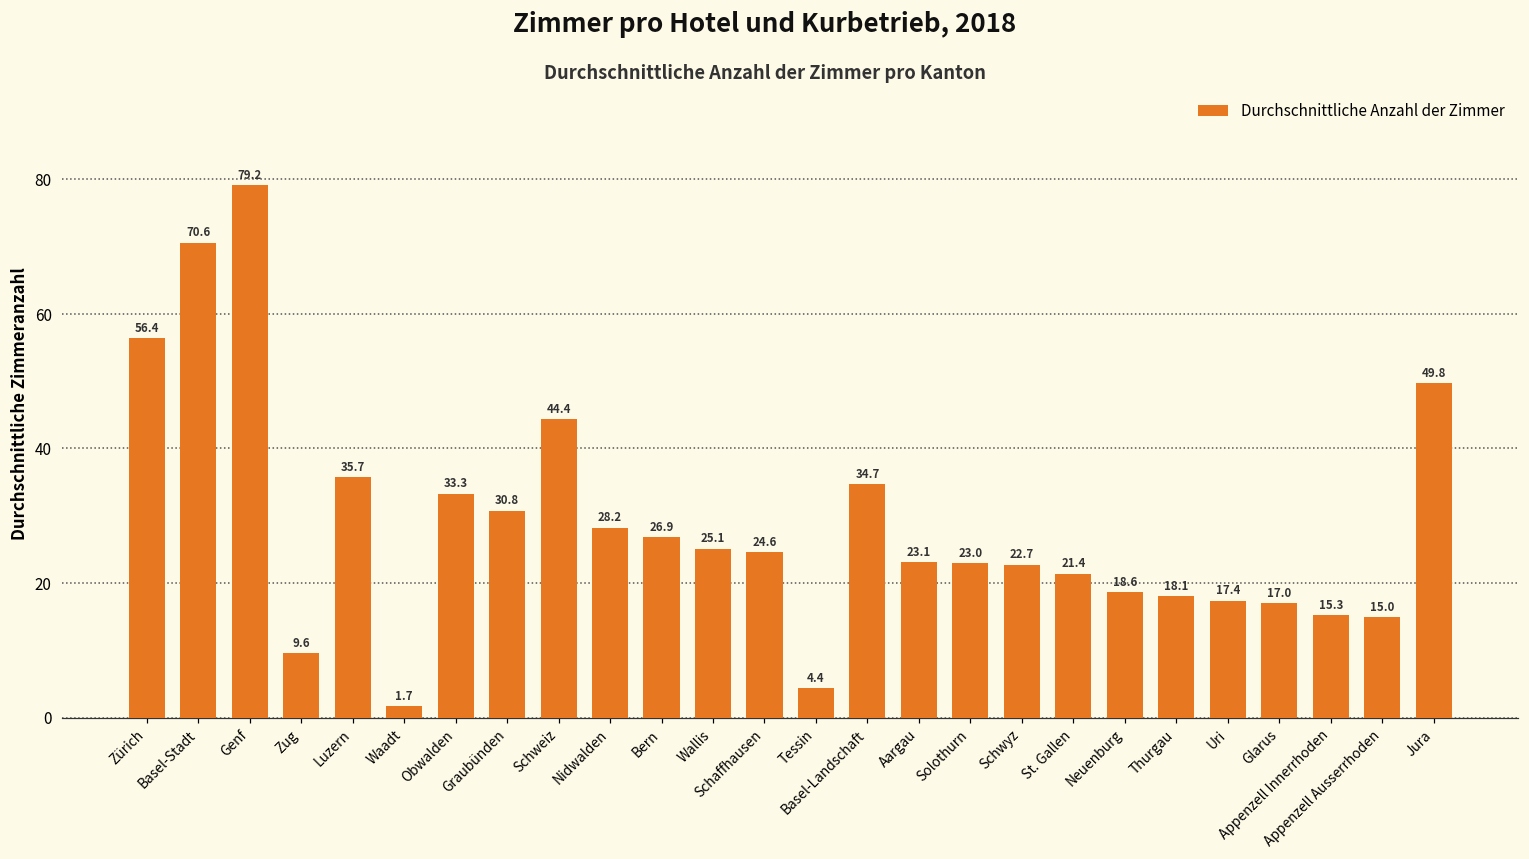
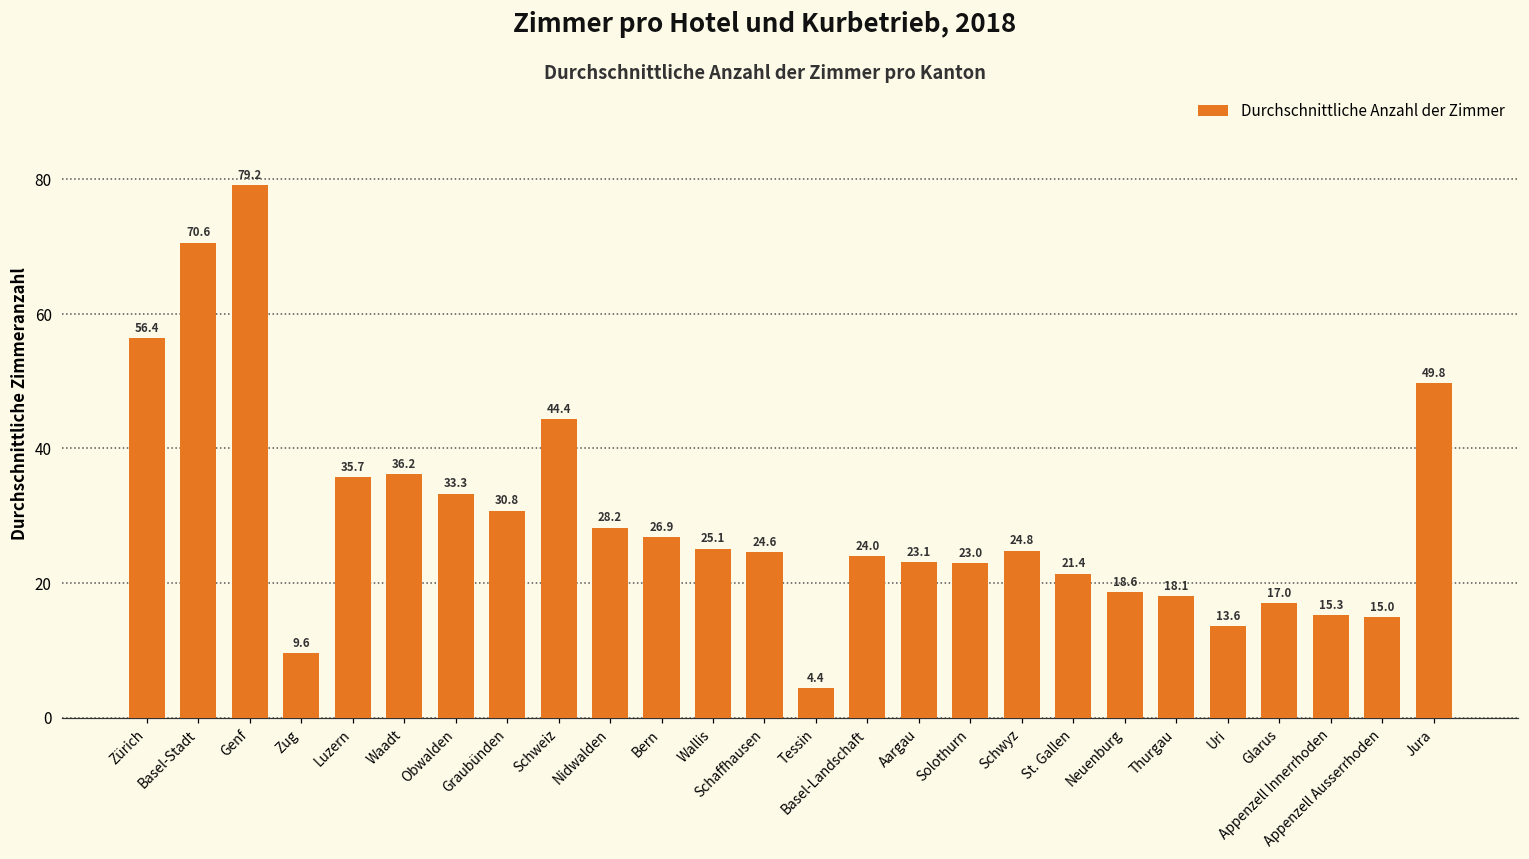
Waadt: 1.7 -> 36.2
Basel-Landschaft: 34.7 -> 24.0
Schwyz: 22.7 -> 24.8
Uri: 17.4 -> 13.6
